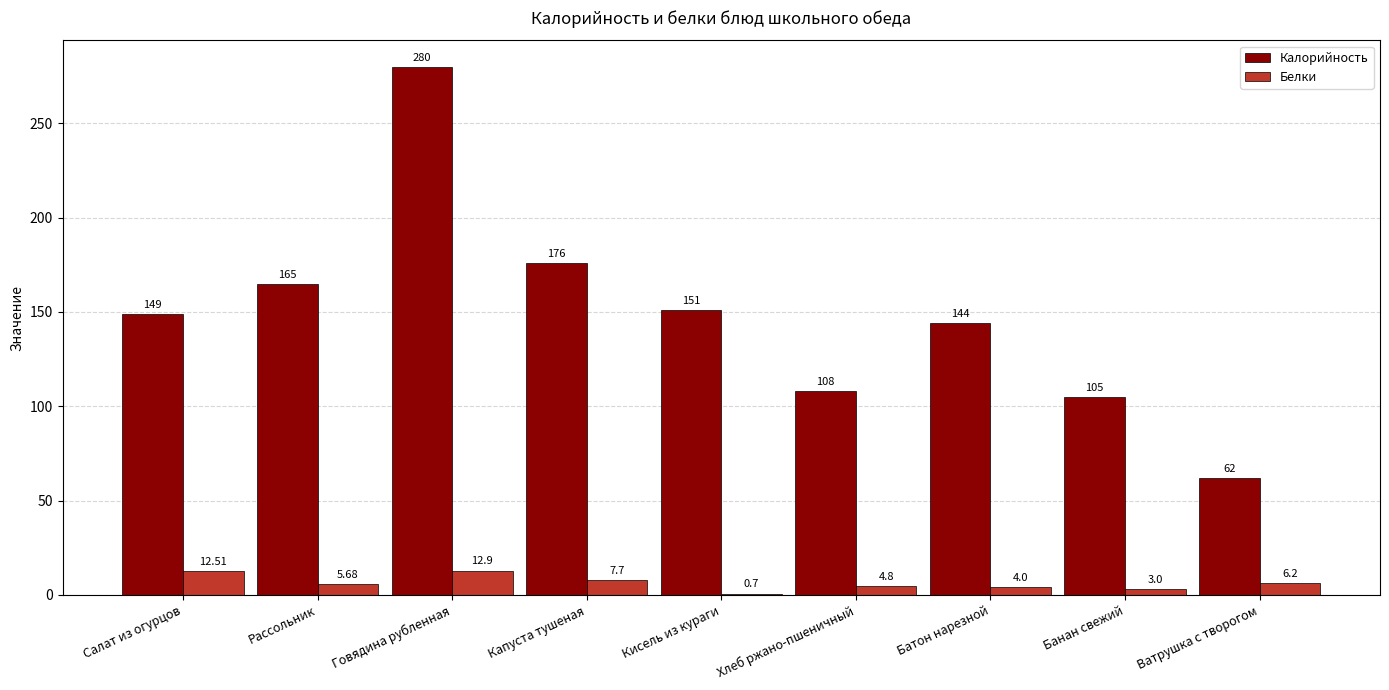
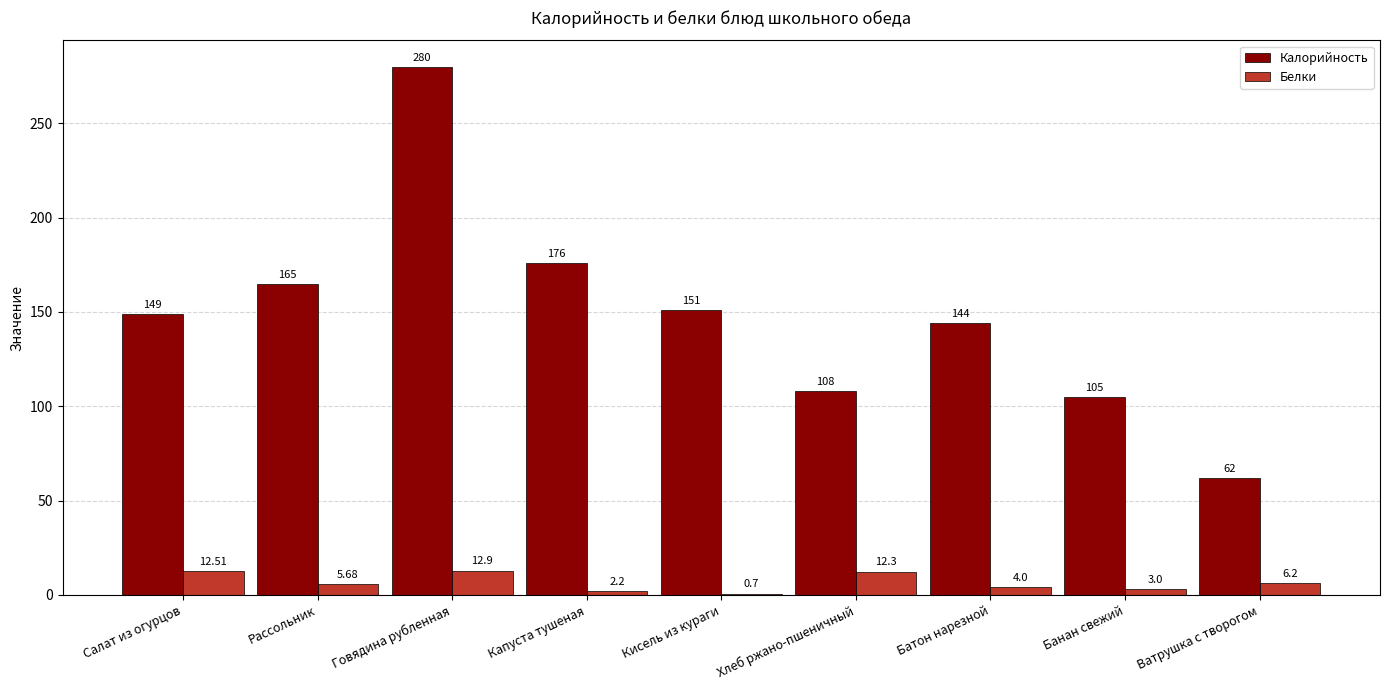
Белки, Капуста тушеная: 7.7 -> 2.2
Белки, Хлеб ржано-пшеничный: 4.8 -> 12.3
